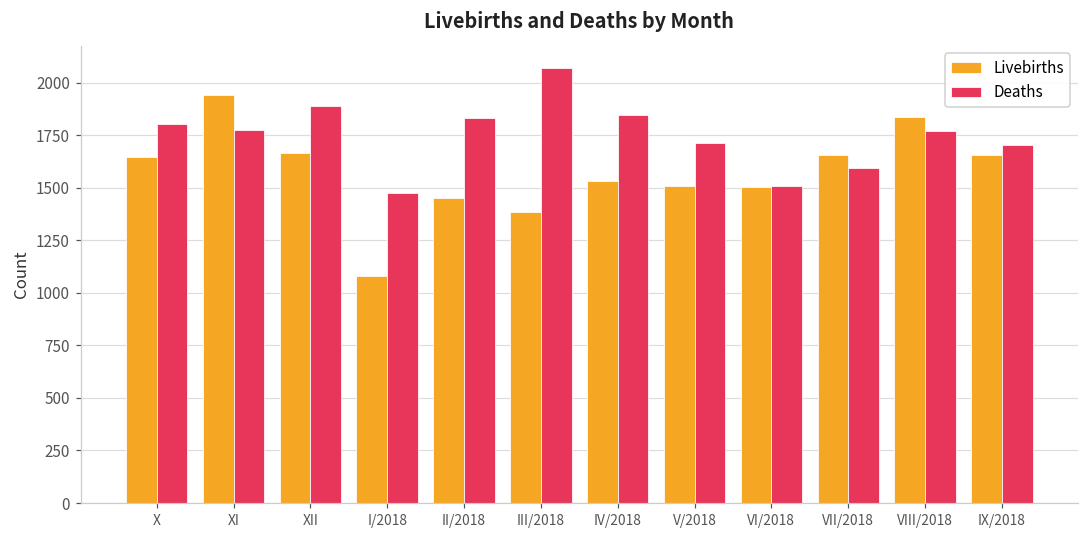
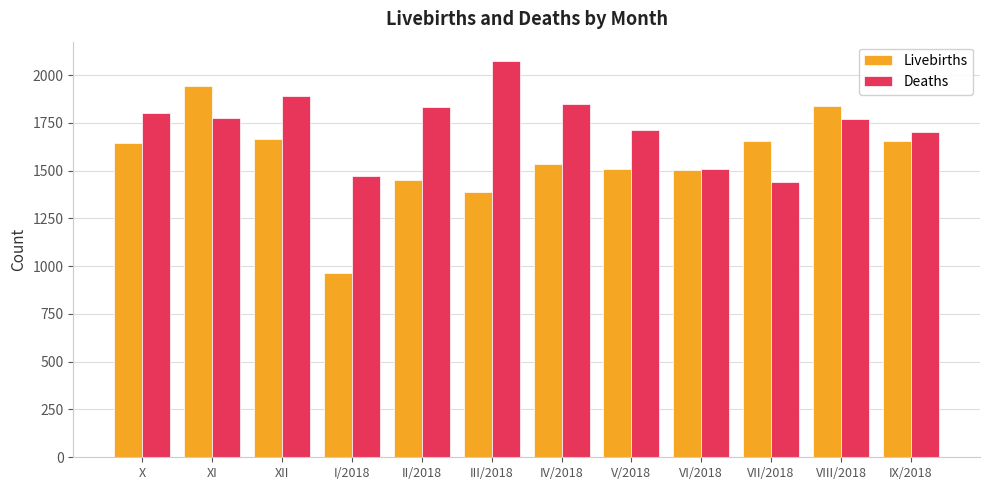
Livebirths, I/2018: 1080 -> 960
Deaths, VII/2018: 1590 -> 1440
